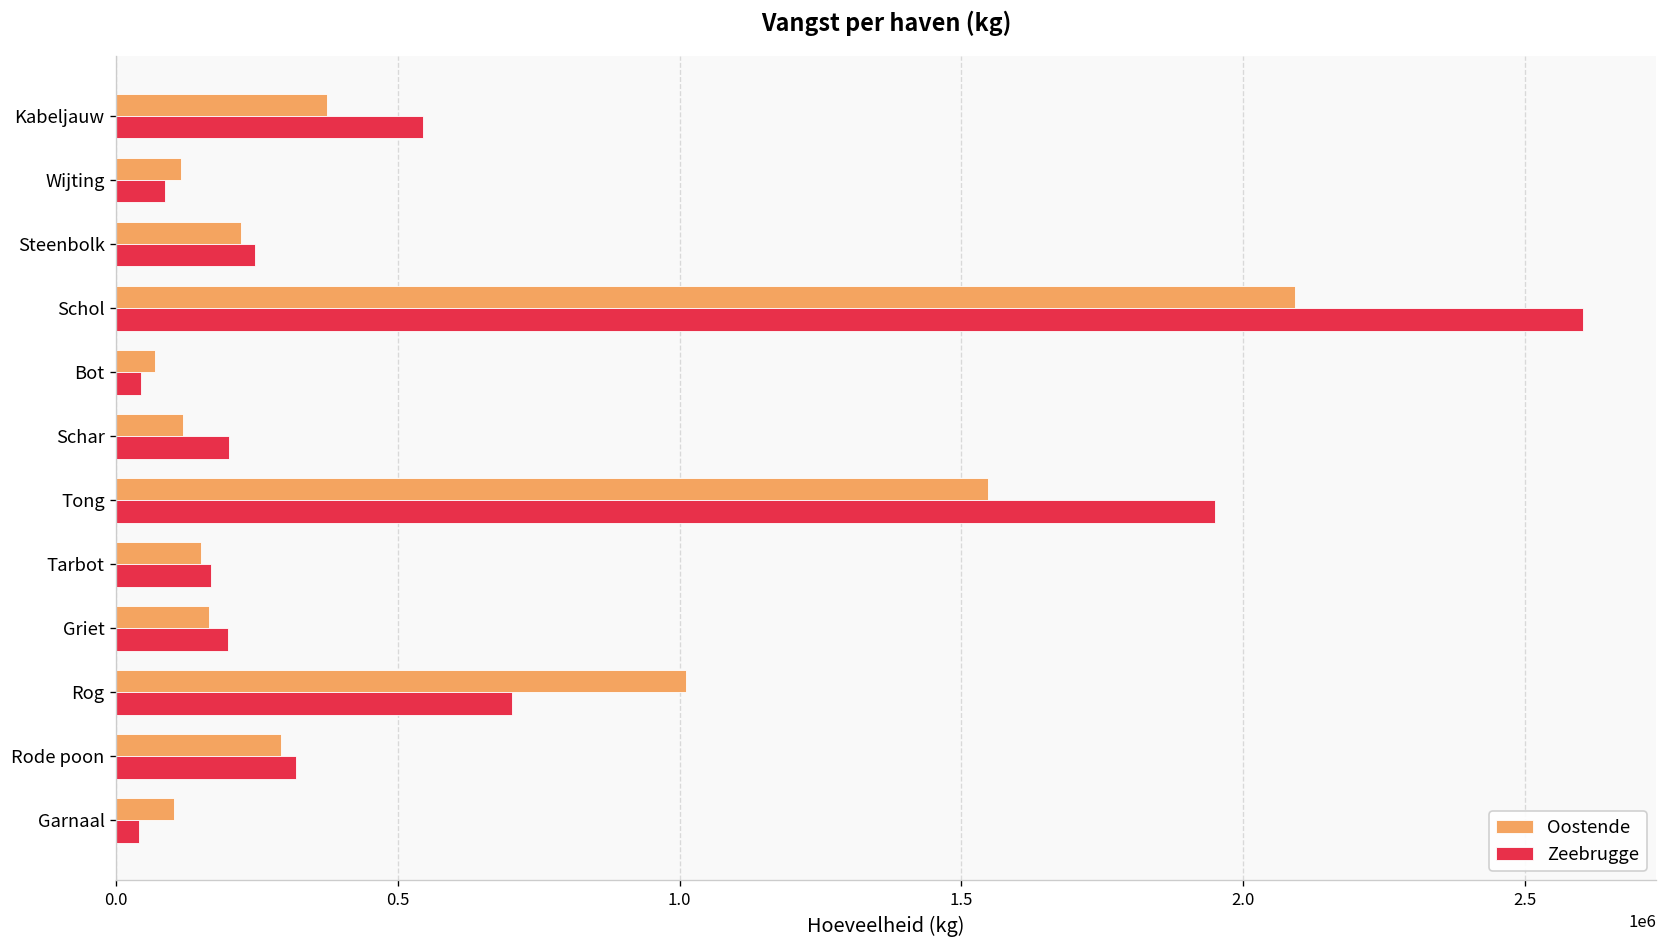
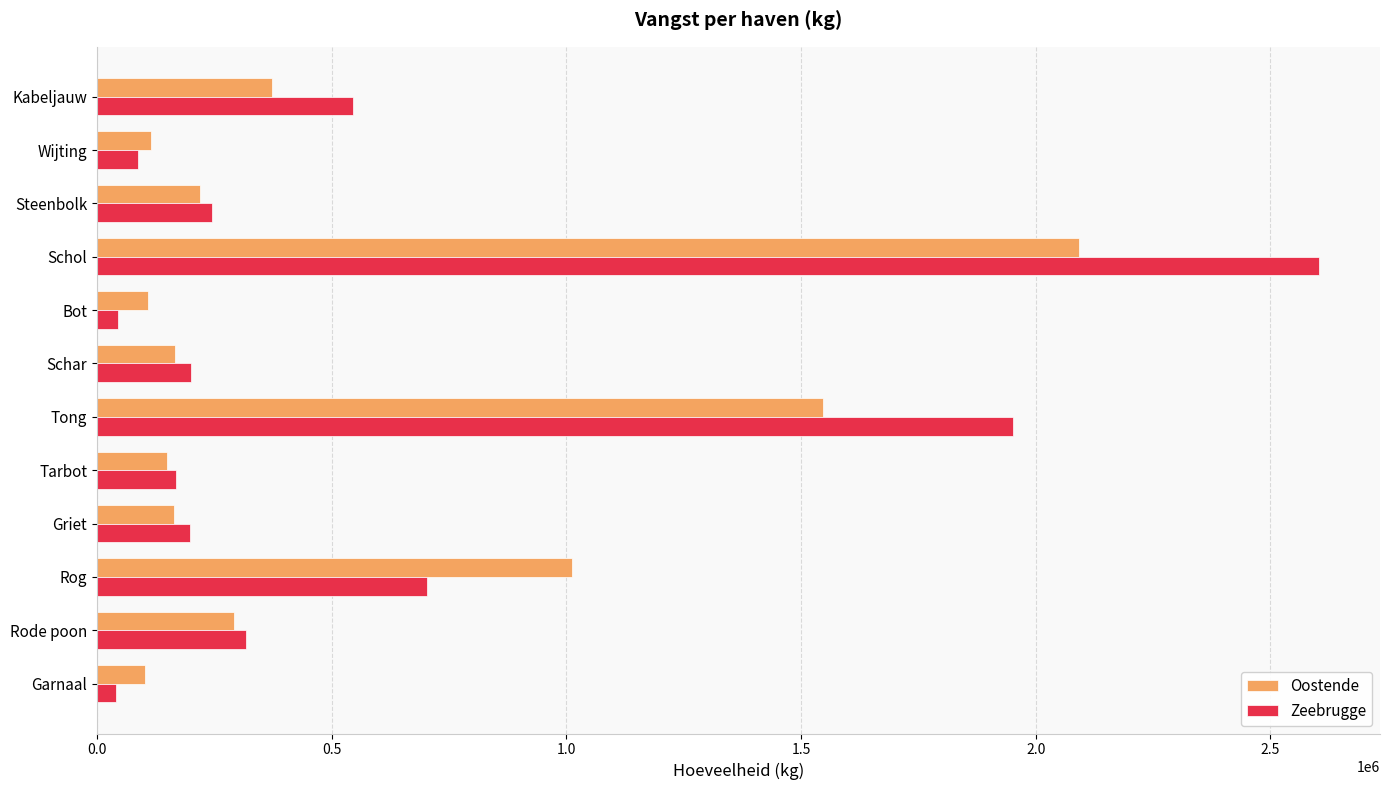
Oostende, Bot: 70000 -> 110000
Oostende, Schar: 120000 -> 170000
